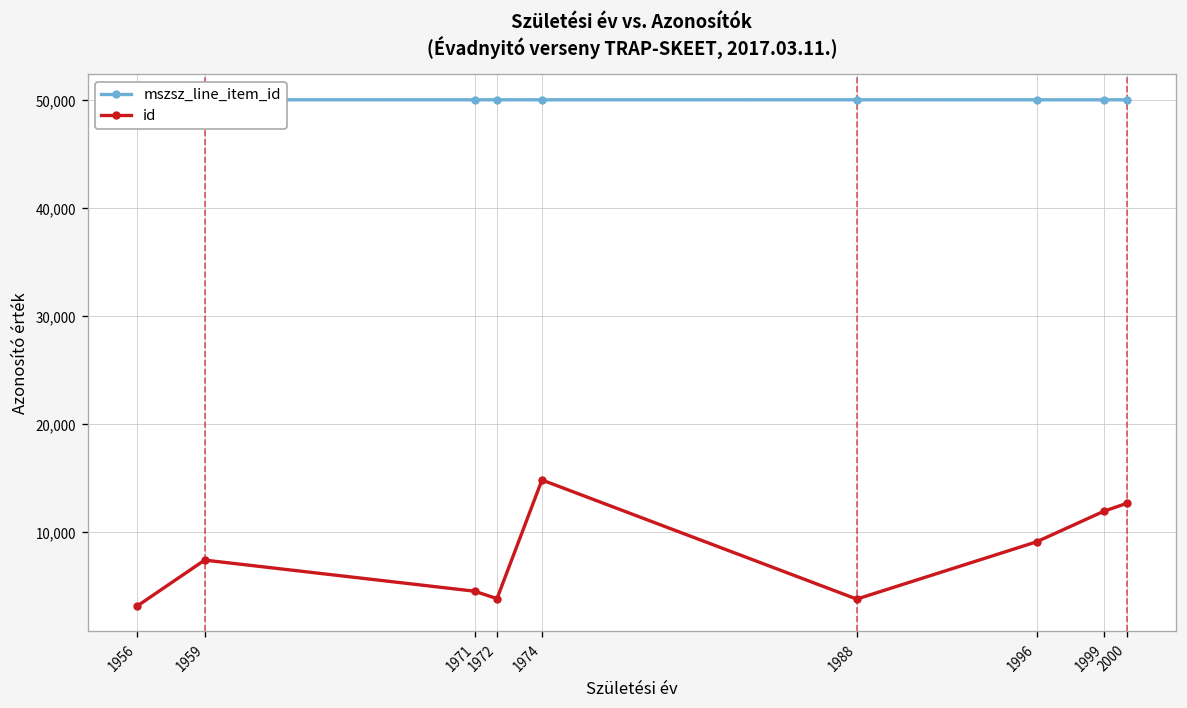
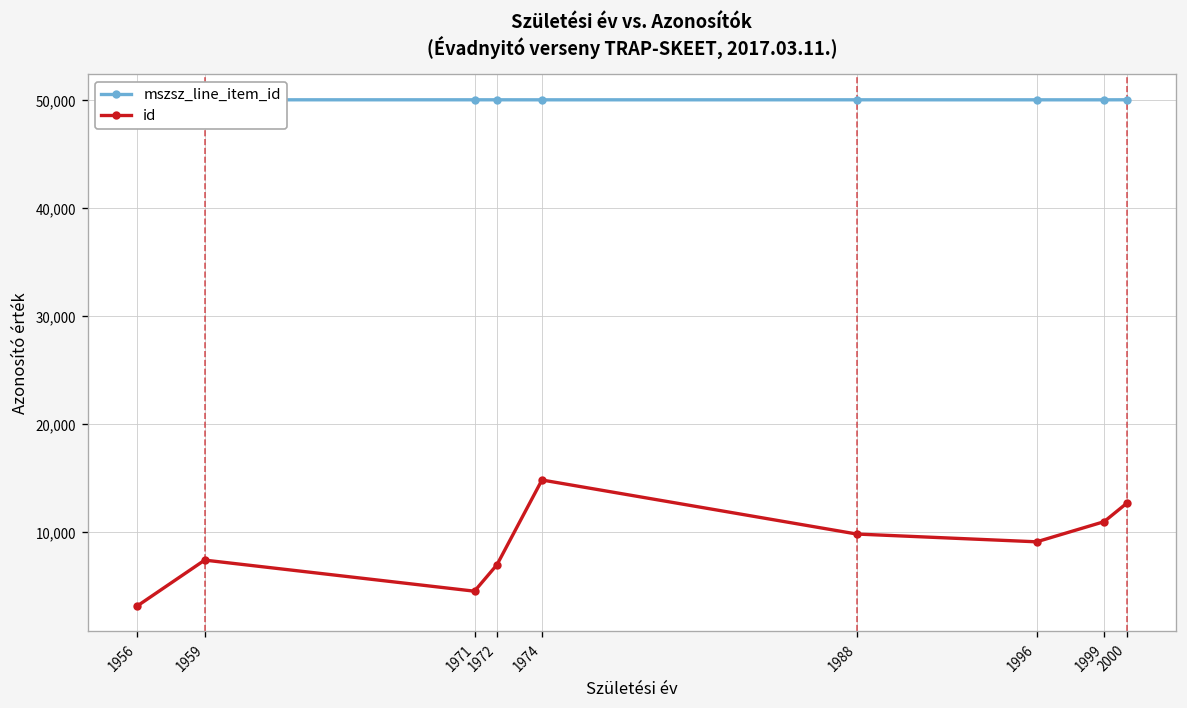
id, 1972: 4,000 -> 7,000
id, 1988: 4,000 -> 10,000
id, 1999: 12,000 -> 11,000
